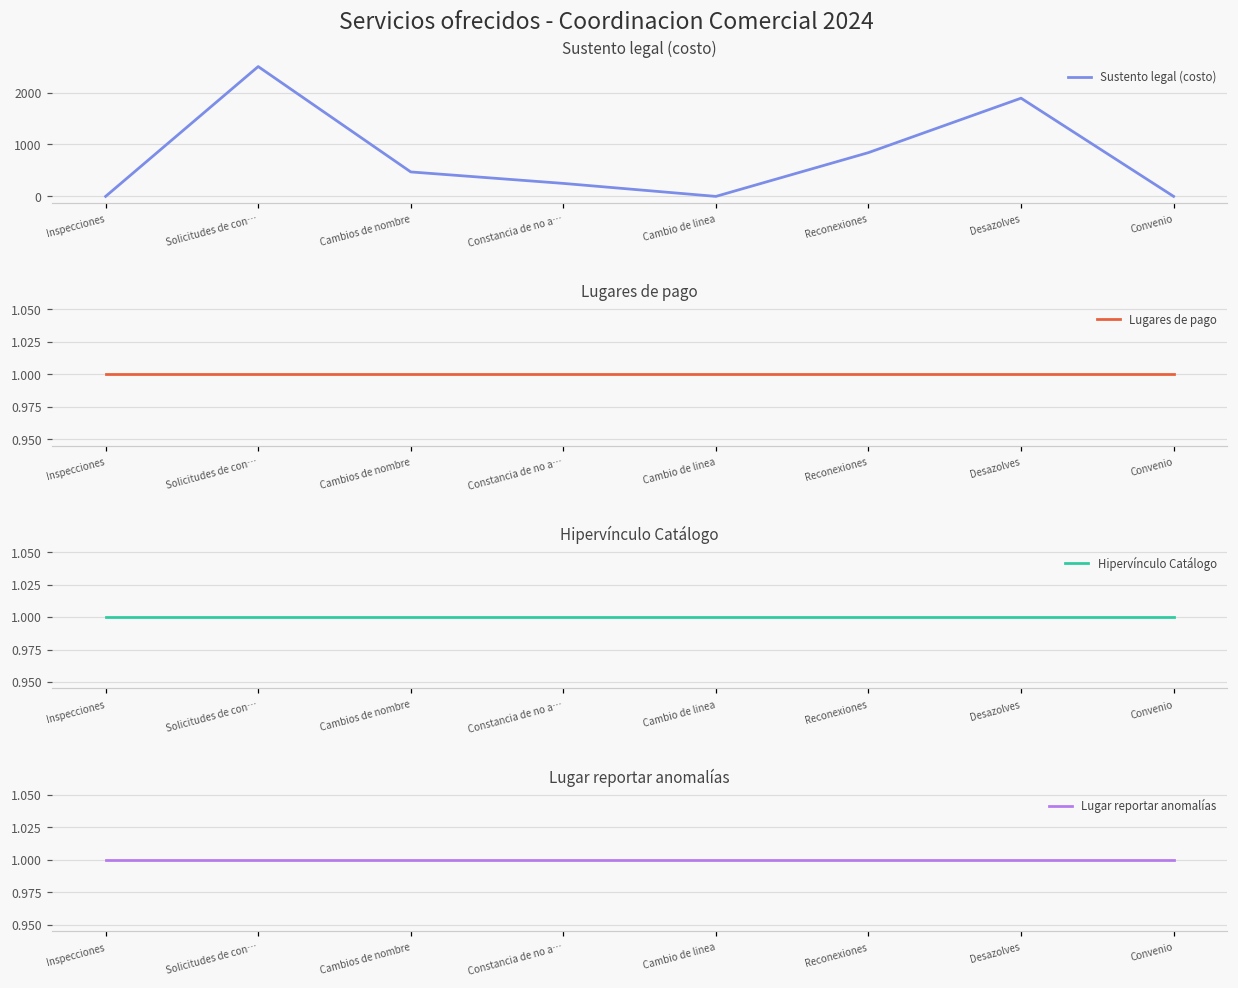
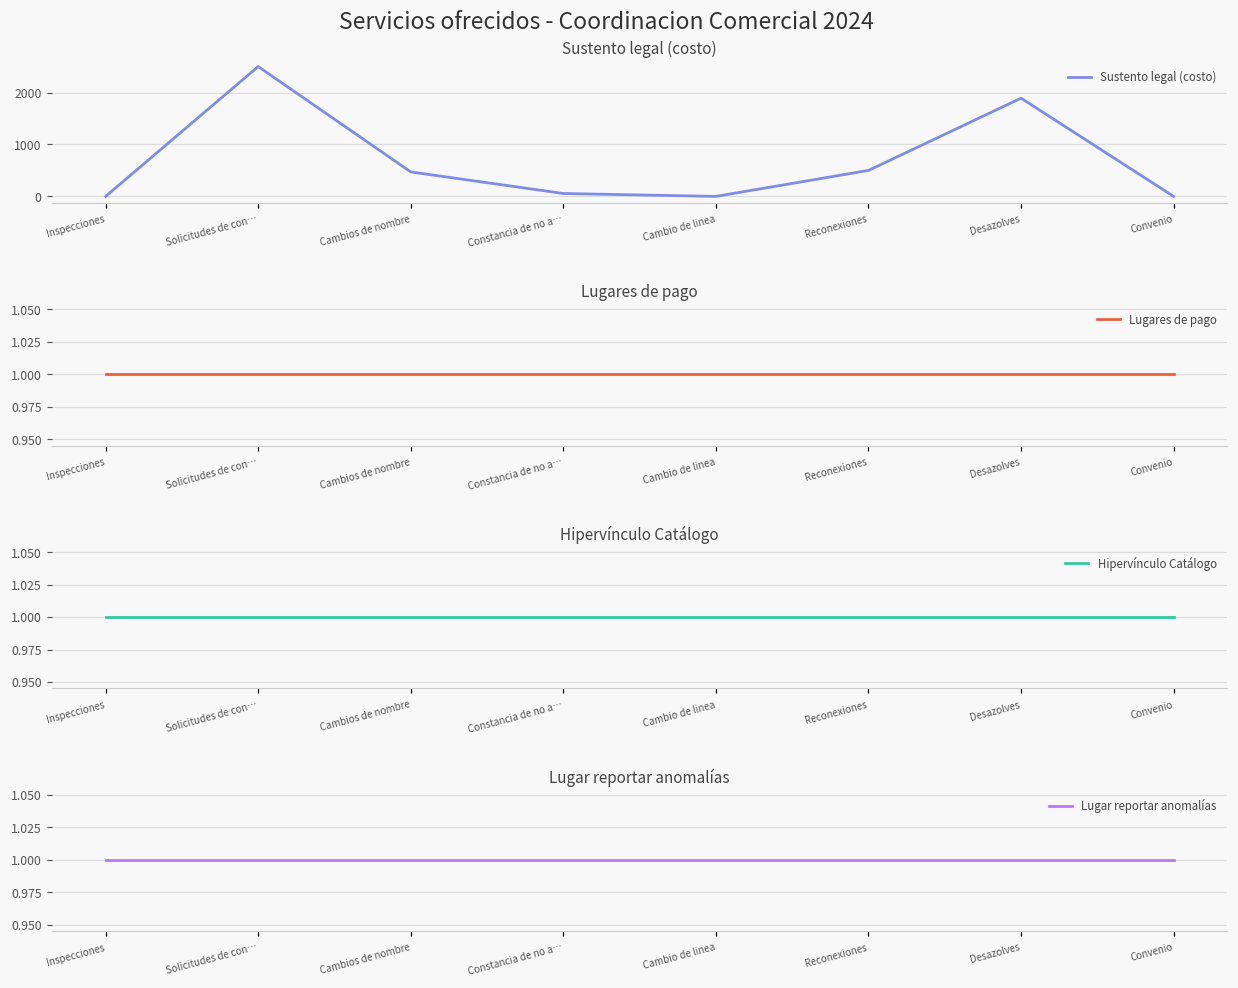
Sustento legal (costo), Constancia de no a…: 300 -> 100
Sustento legal (costo), Reconexiones: 800 -> 500
